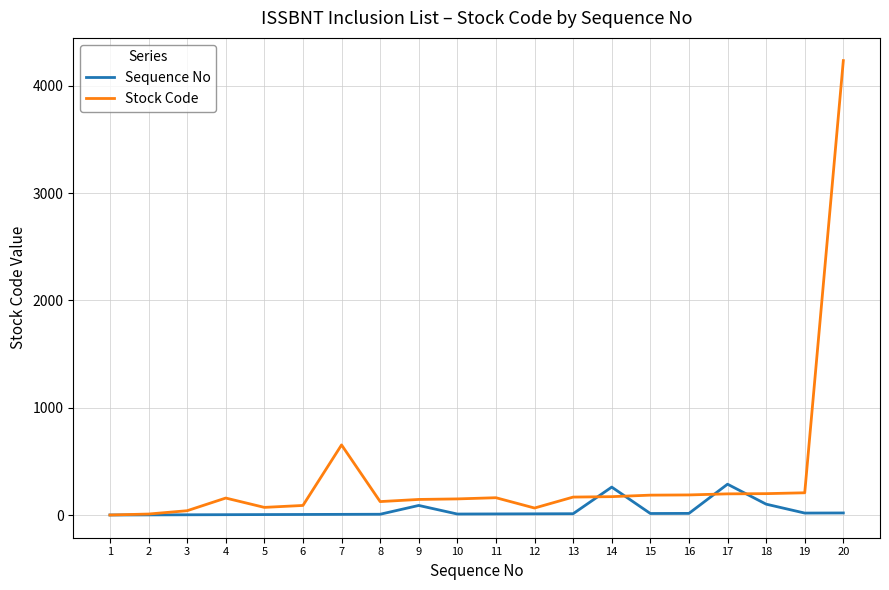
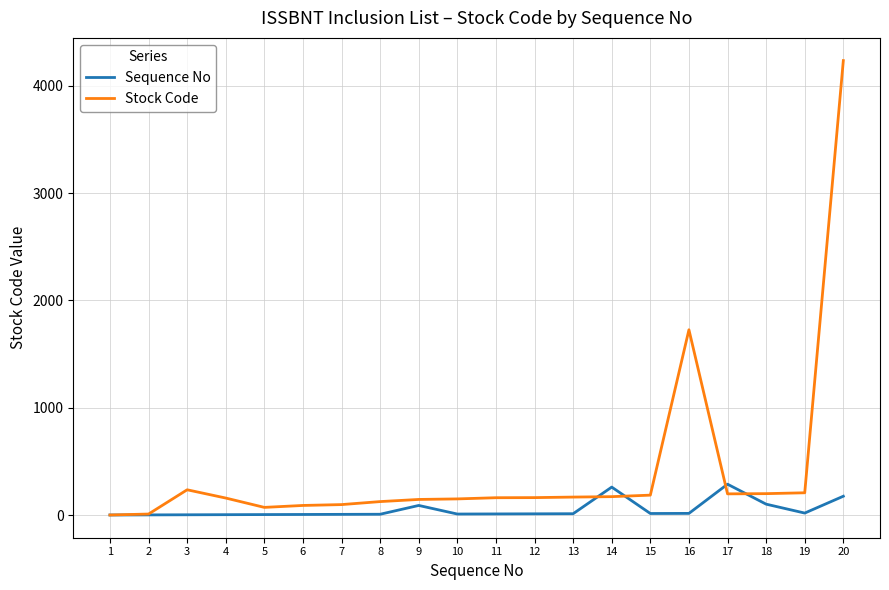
Stock Code, 3: 40 -> 240
Stock Code, 7: 650 -> 100
Stock Code, 12: 70 -> 160
Stock Code, 16: 190 -> 1730
Sequence No, 20: 20 -> 180
